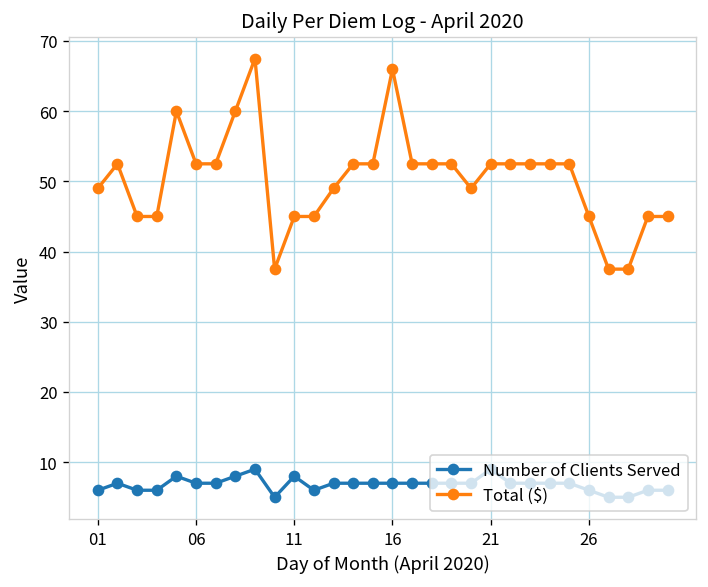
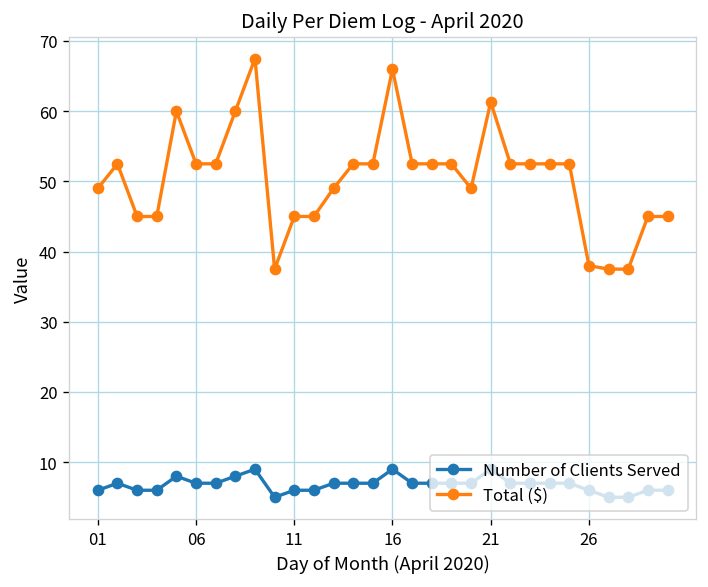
Number of Clients Served, 11: 8 -> 6
Number of Clients Served, 16: 7 -> 9
Total ($), 21: 53 -> 61
Total ($), 26: 45 -> 38
